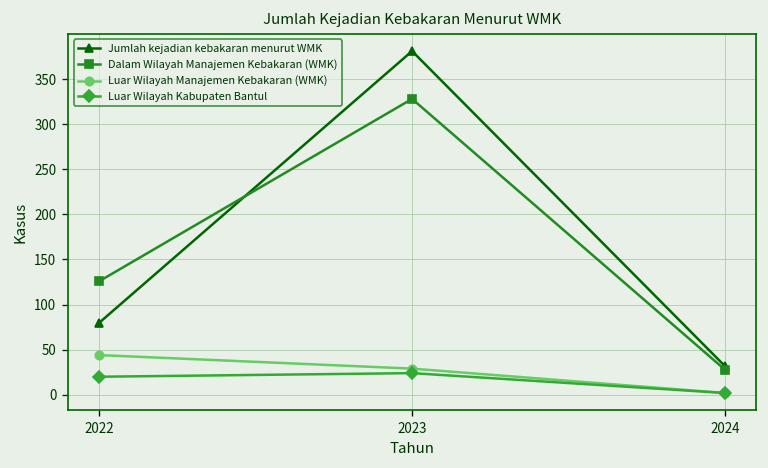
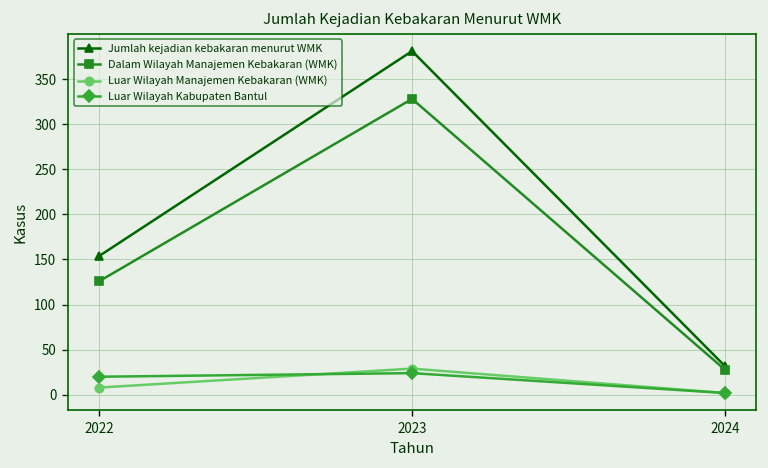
Jumlah kejadian kebakaran menurut WMK, 2022: 80 -> 150
Luar Wilayah Manajemen Kebakaran (WMK), 2022: 40 -> 10
